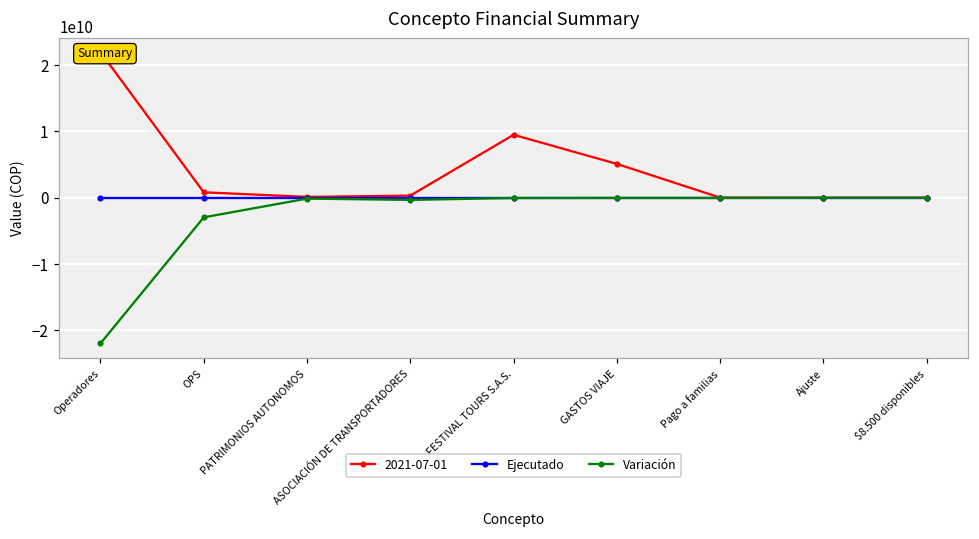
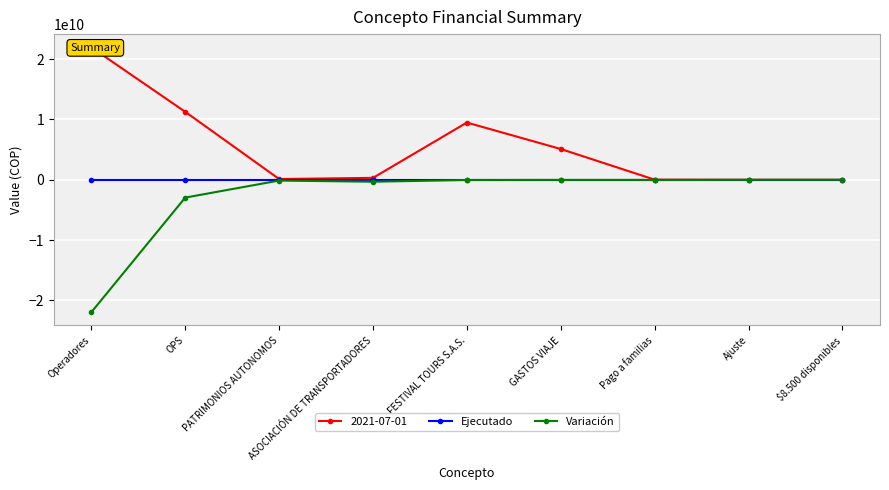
2021-07-01, OPS: 1000000000 -> 11000000000
